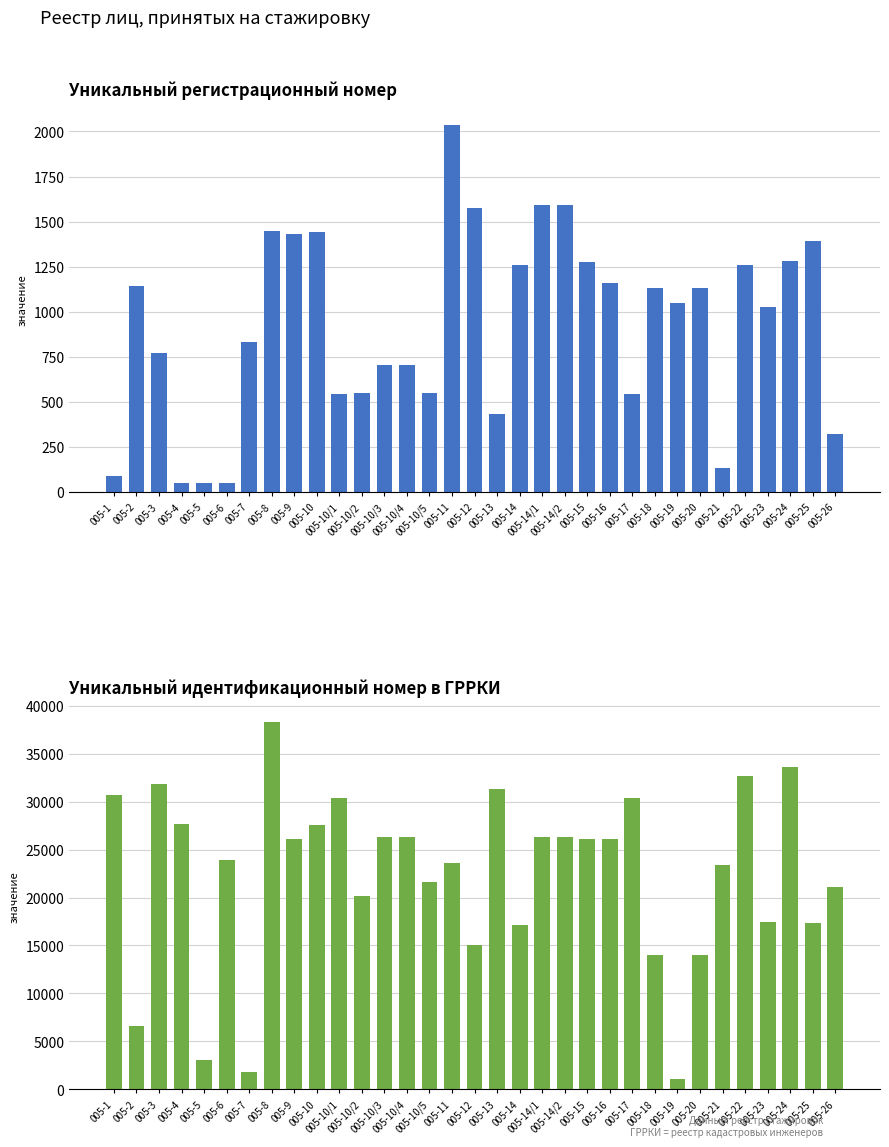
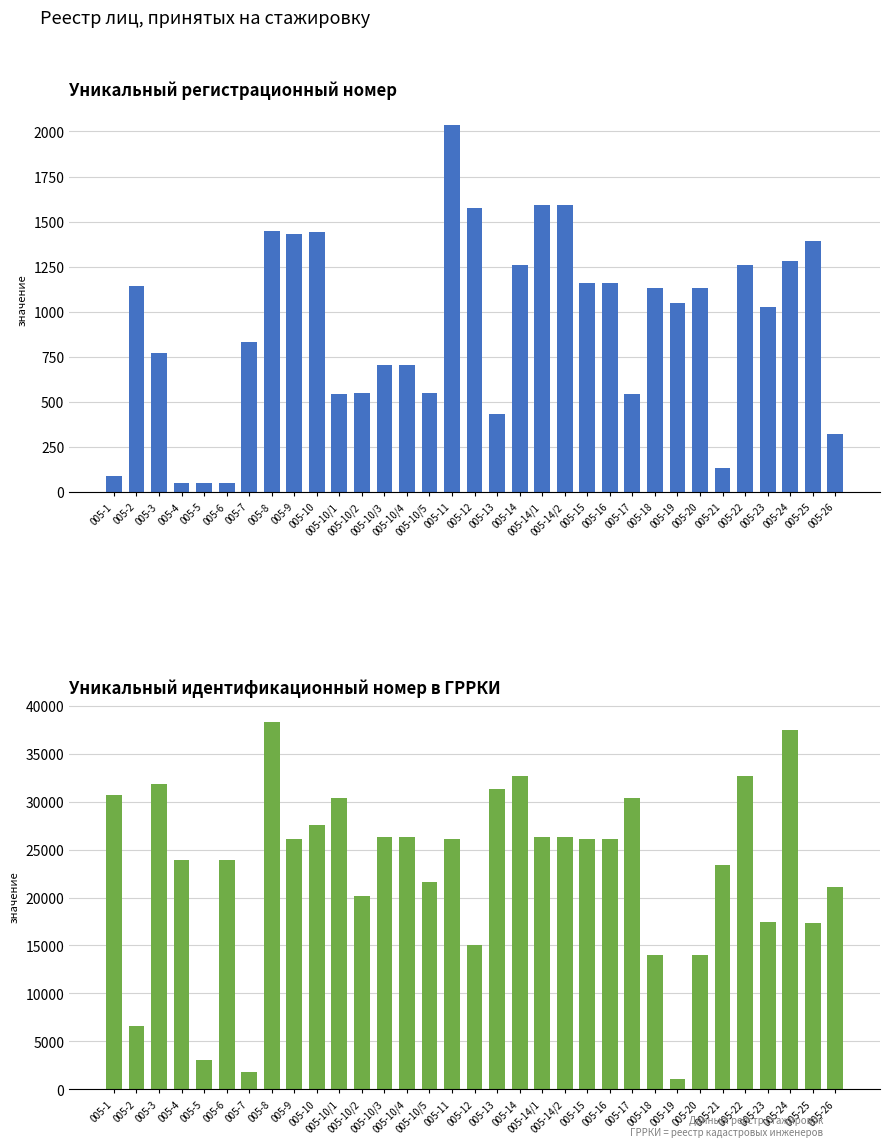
Уникальный регистрационный номер, 005-15: 1270 -> 1160
Уникальный идентификационный номер в ГРРКИ, 005-4: 28000 -> 24000
Уникальный идентификационный номер в ГРРКИ, 005-11: 24000 -> 26000
Уникальный идентификационный номер в ГРРКИ, 005-14: 17000 -> 33000
Уникальный идентификационный номер в ГРРКИ, 005-24: 34000 -> 37000
